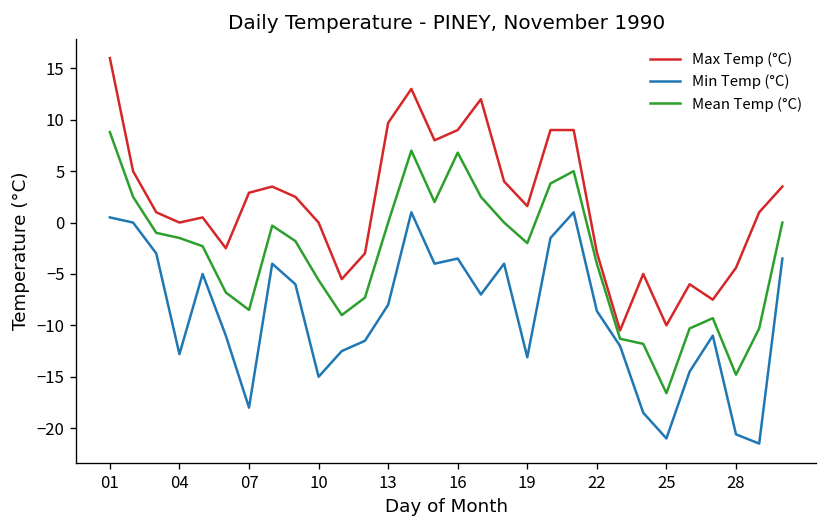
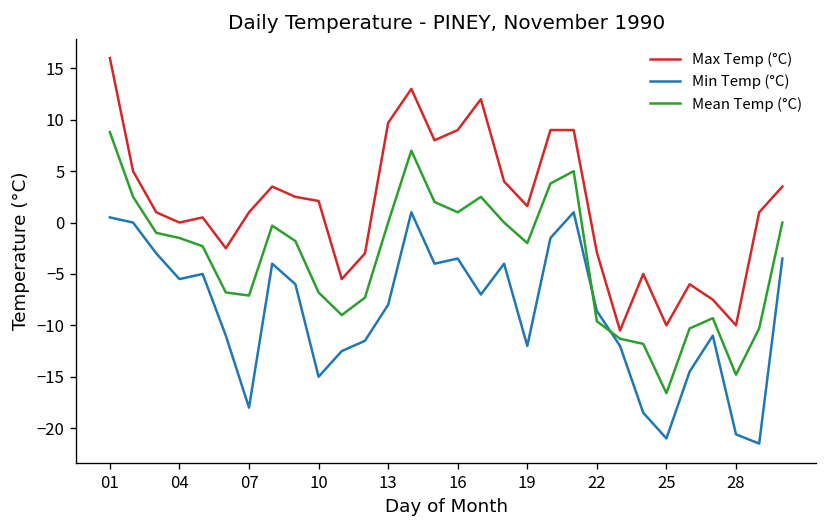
Min Temp (°C), 04: -13 -> -6
Max Temp (°C), 07: 3 -> 1
Mean Temp (°C), 07: -9 -> -7
Max Temp (°C), 10: 0 -> 2
Mean Temp (°C), 10: -6 -> -7
Mean Temp (°C), 16: 7 -> 1
Min Temp (°C), 19: -13 -> -12
Mean Temp (°C), 22: -4 -> -10
Max Temp (°C), 28: -4 -> -10
